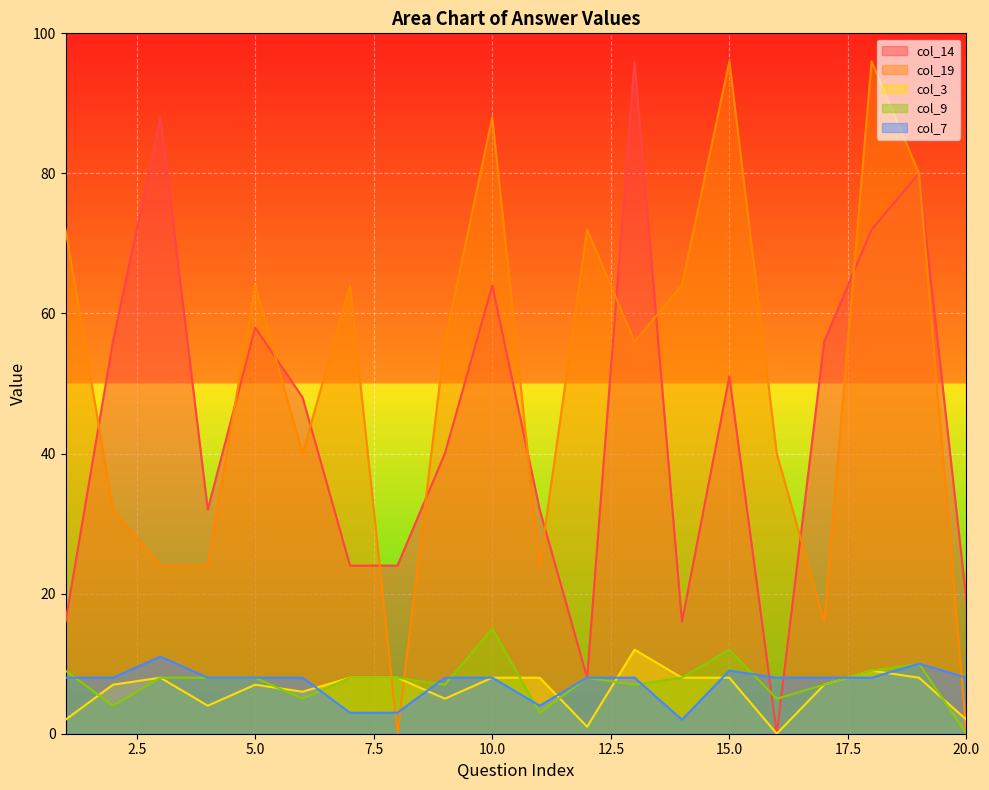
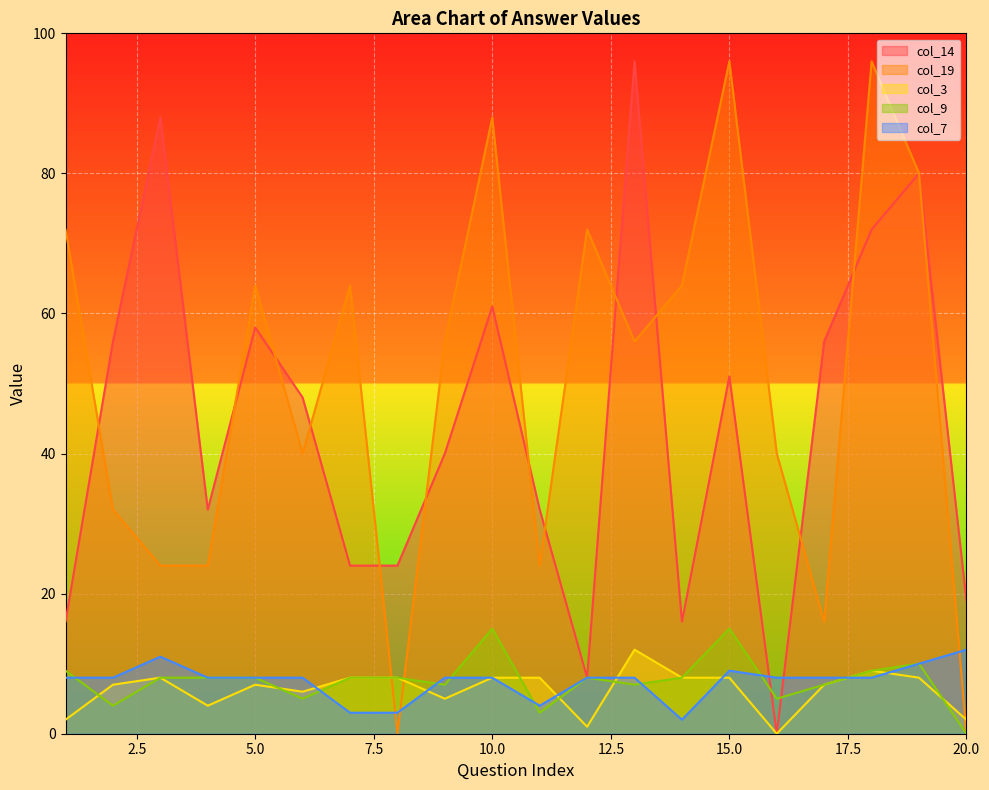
col_14, 10.0: 64 -> 61
col_9, 15.0: 12 -> 15
col_7, 20.0: 8 -> 12
